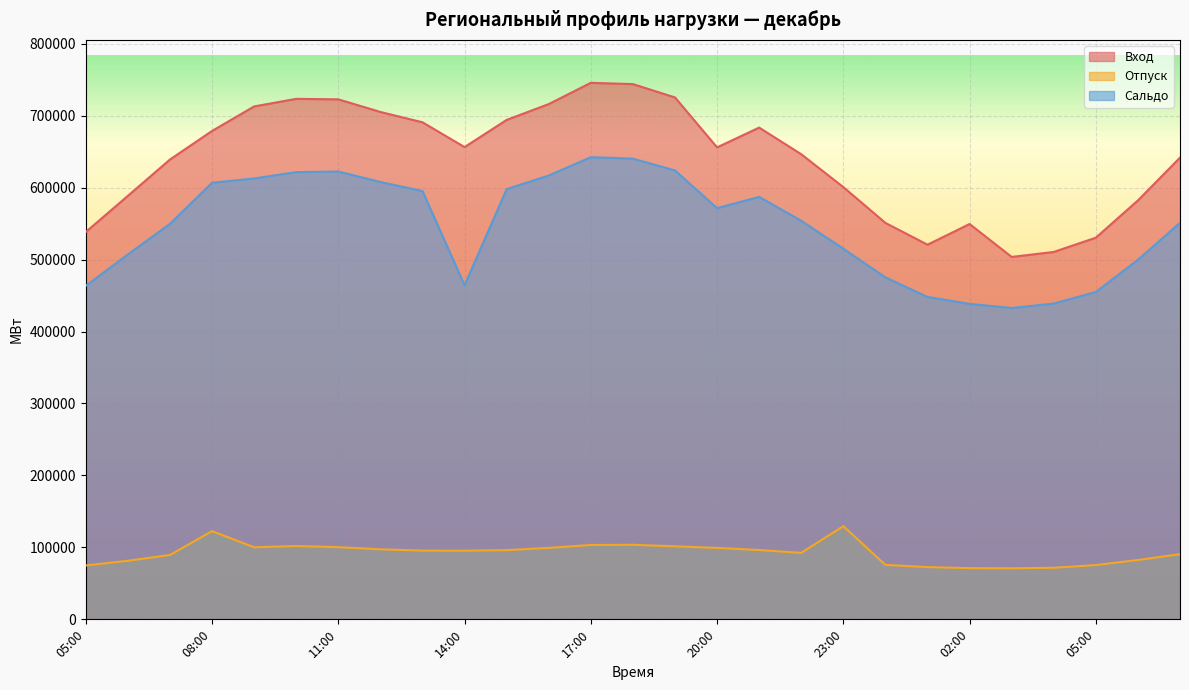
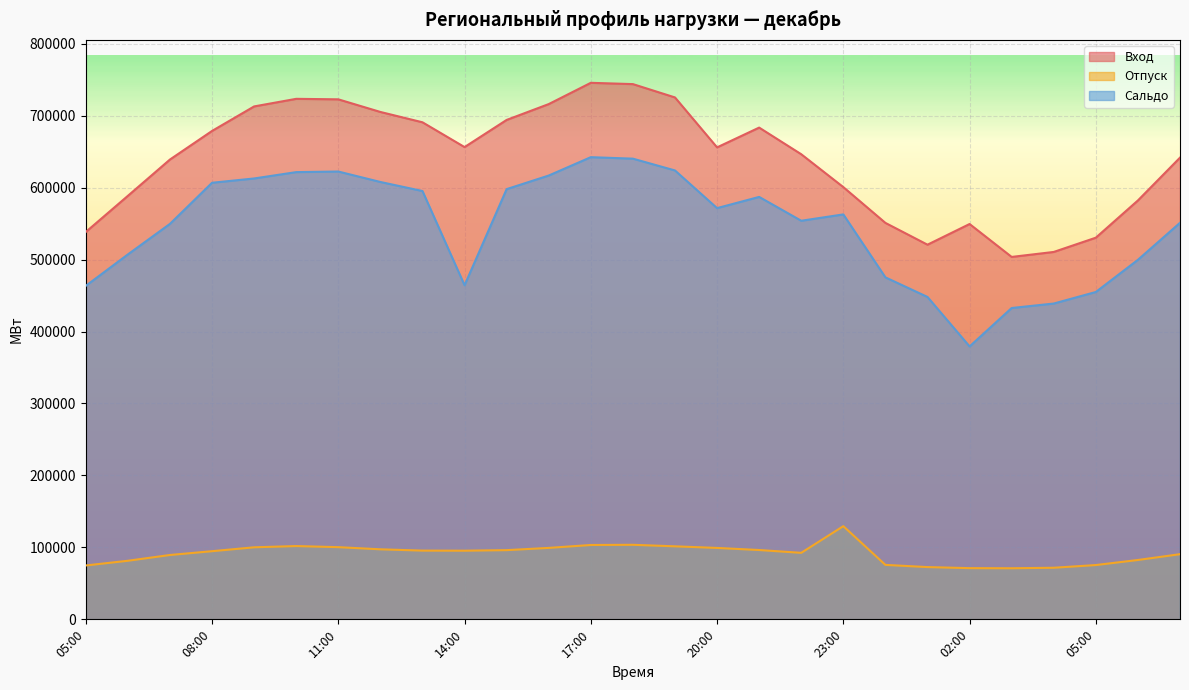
Отпуск, 08:00: 120000 -> 90000
Сальдо, 23:00: 520000 -> 560000
Сальдо, 02:00: 440000 -> 380000
